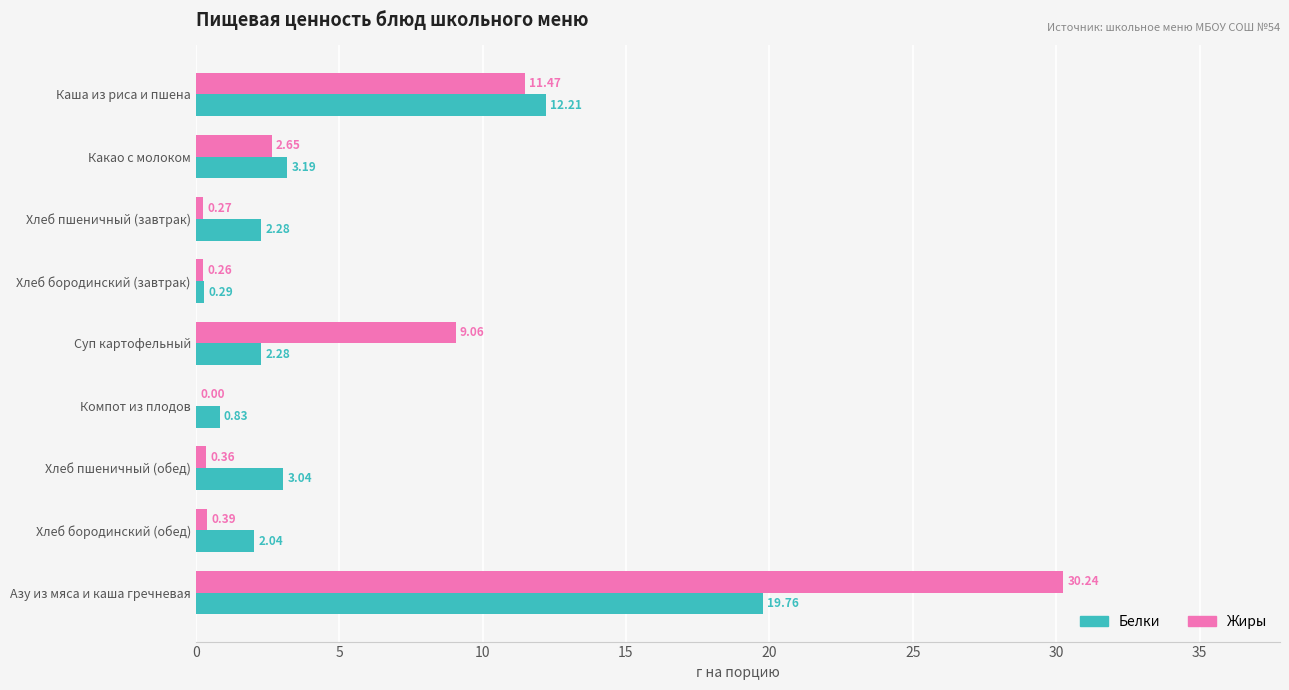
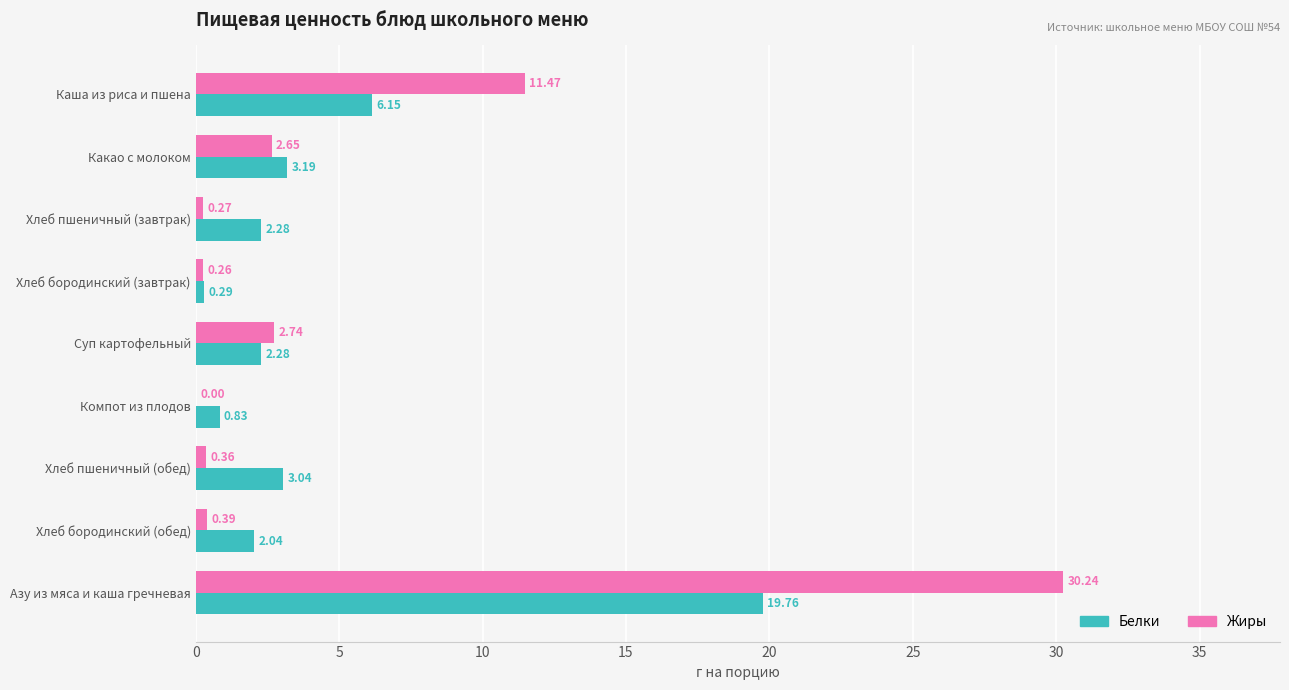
Белки, Каша из риса и пшена: 12.21 -> 6.15
Жиры, Суп картофельный: 9.06 -> 2.74
